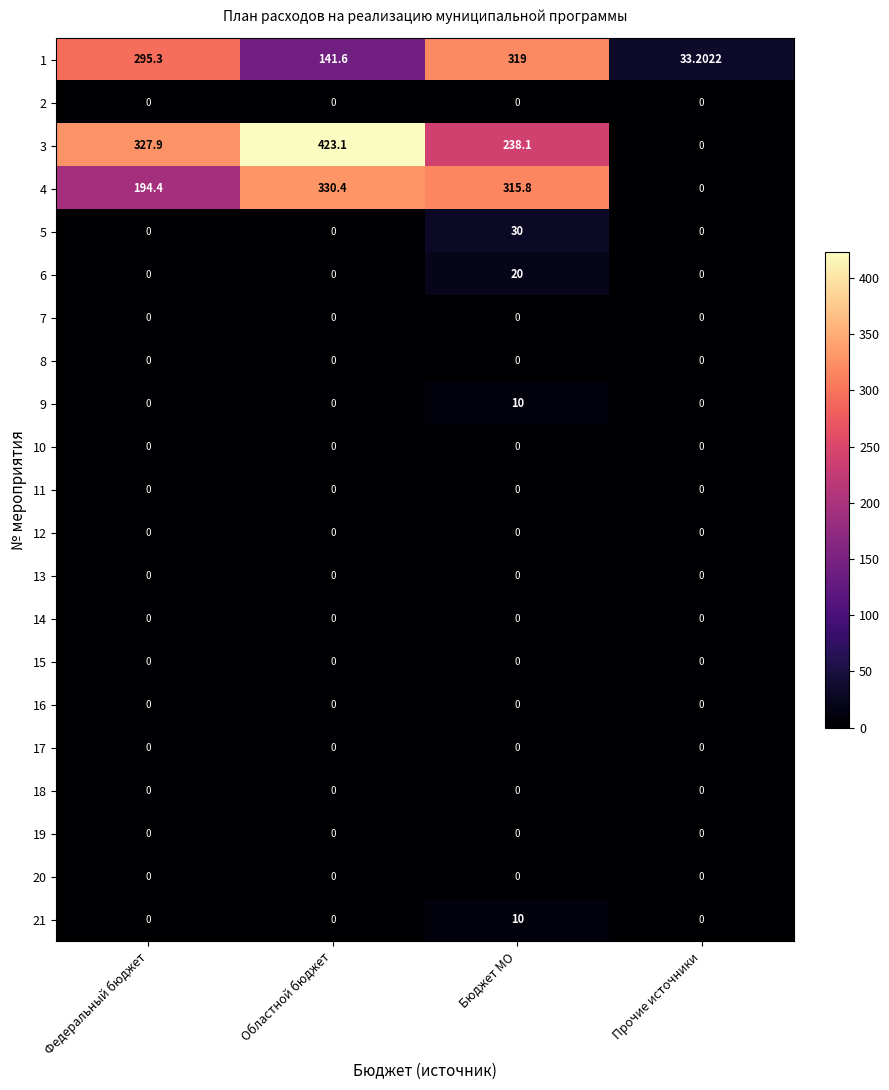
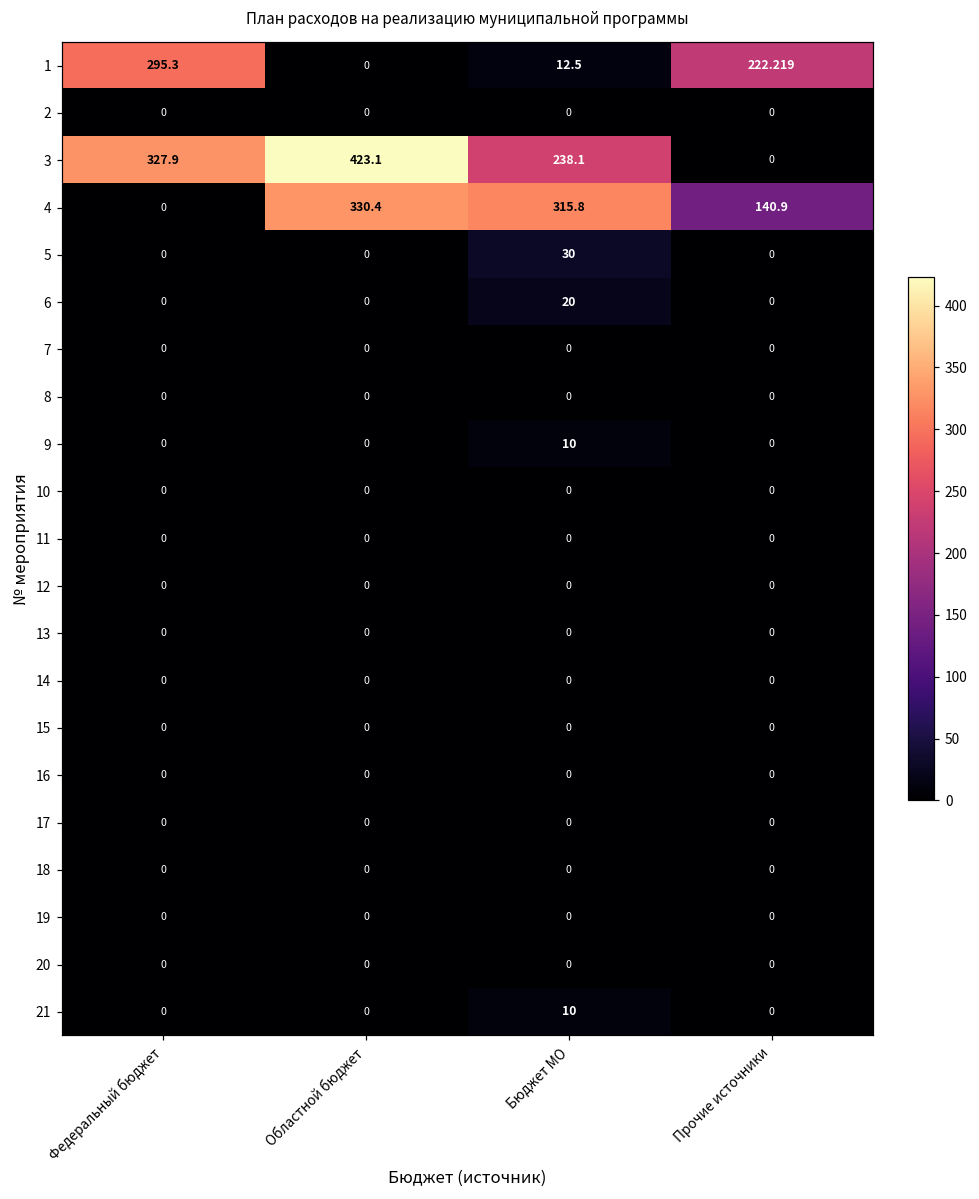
1, Областной бюджет: 141.6 -> 0
1, Бюджет МО: 319 -> 12.5
1, Прочие источники: 33.2022 -> 222.219
4, Федеральный бюджет: 194.4 -> 0
4, Прочие источники: 0 -> 140.9
